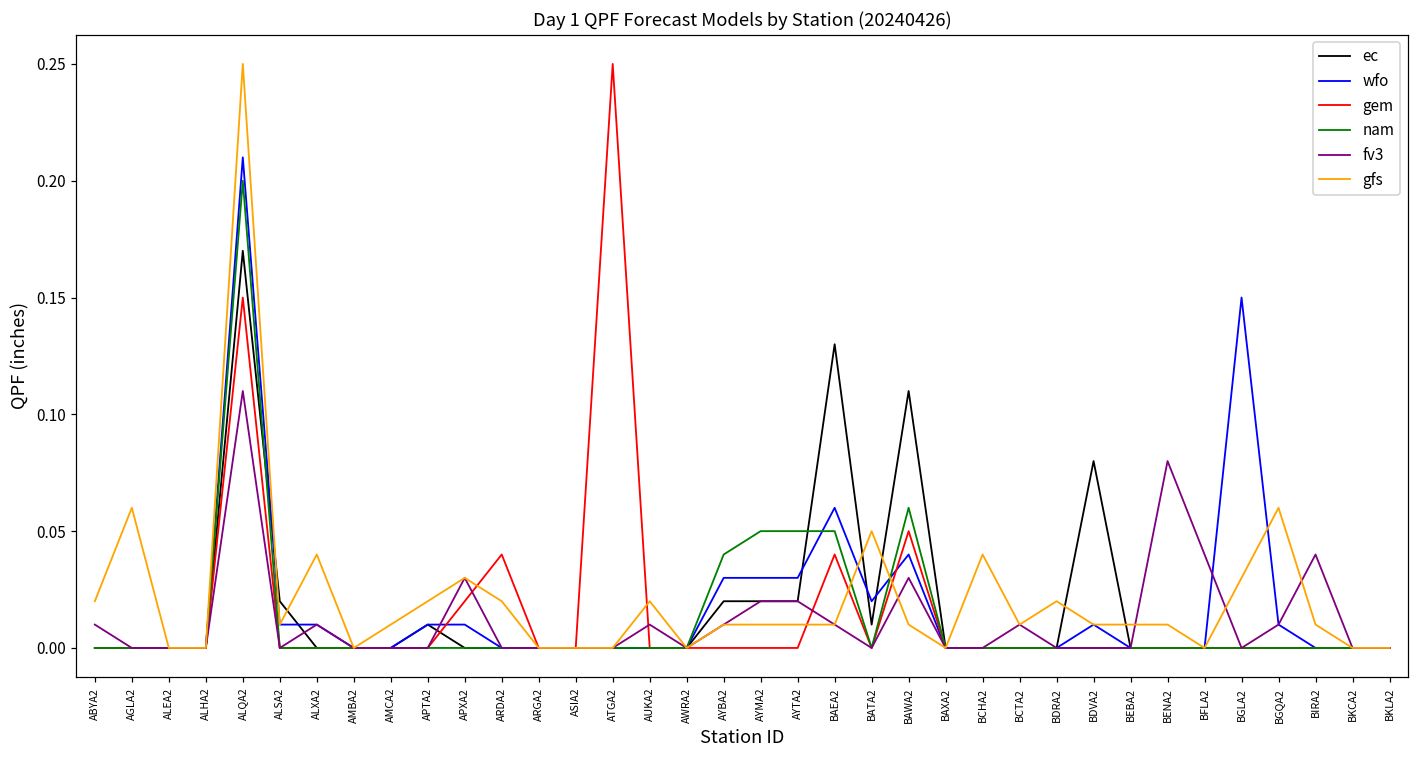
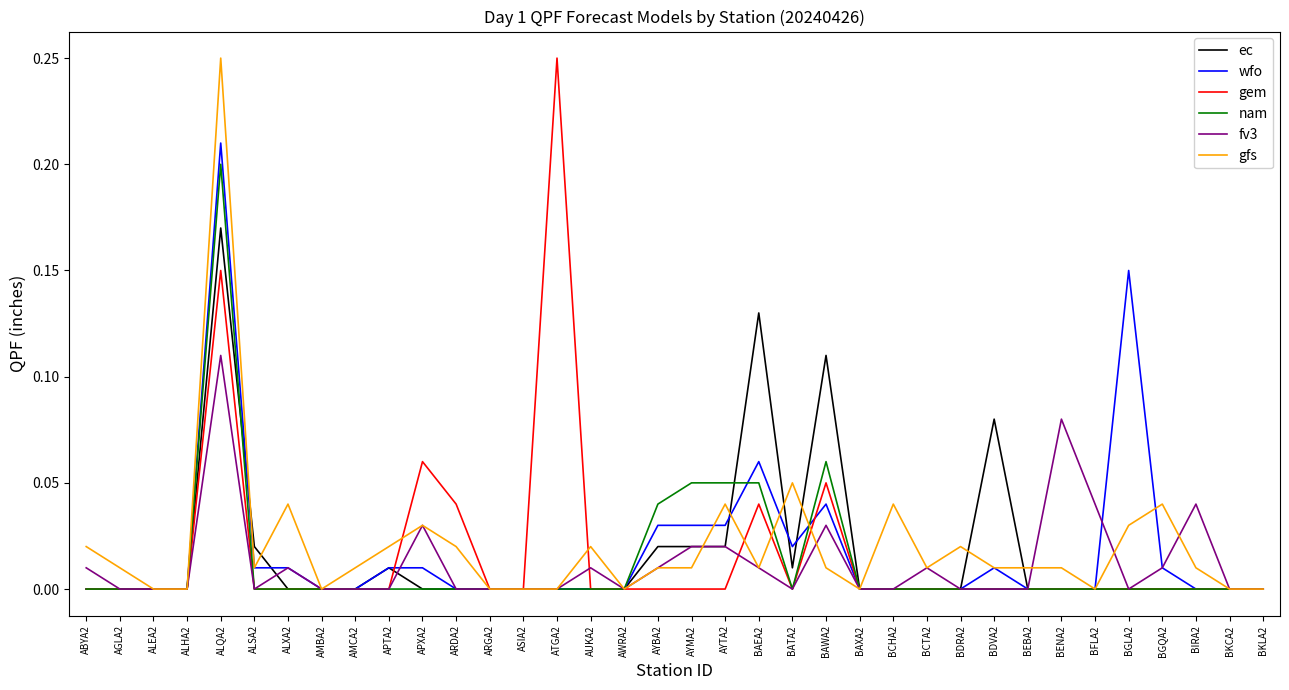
gfs, AGLA2: 0.06 -> 0.01
gem, APXA2: 0.02 -> 0.06
gfs, AYTA2: 0.01 -> 0.04
gfs, BGQA2: 0.06 -> 0.04
